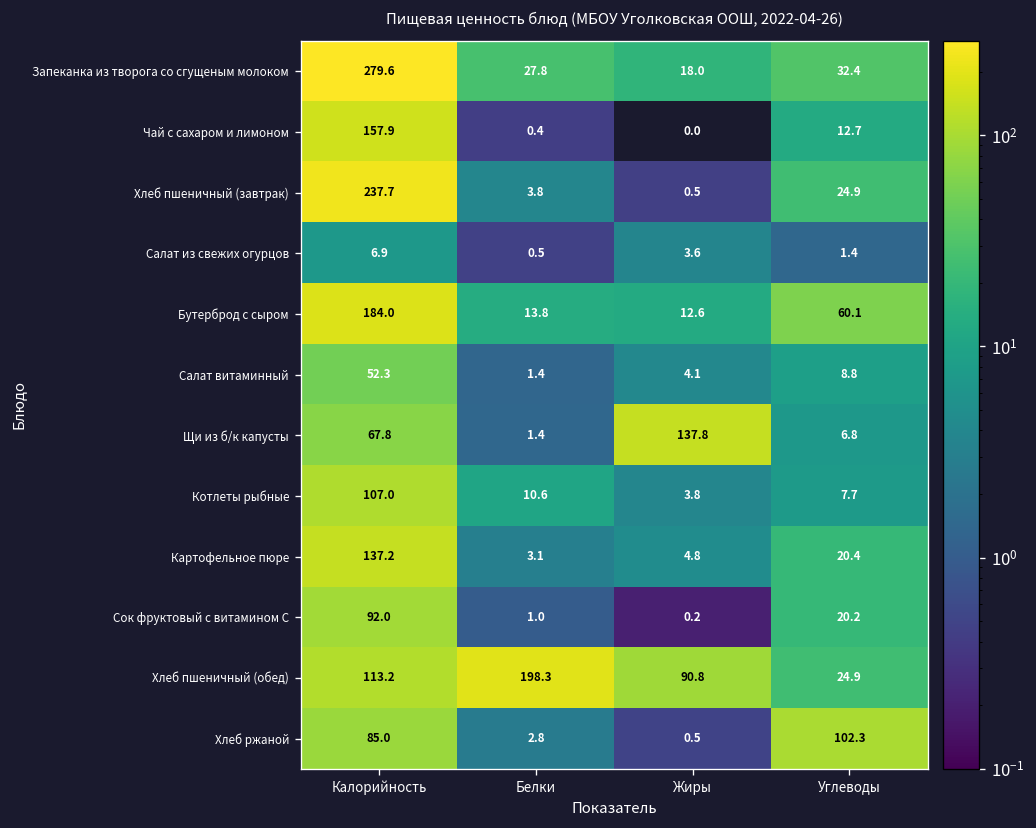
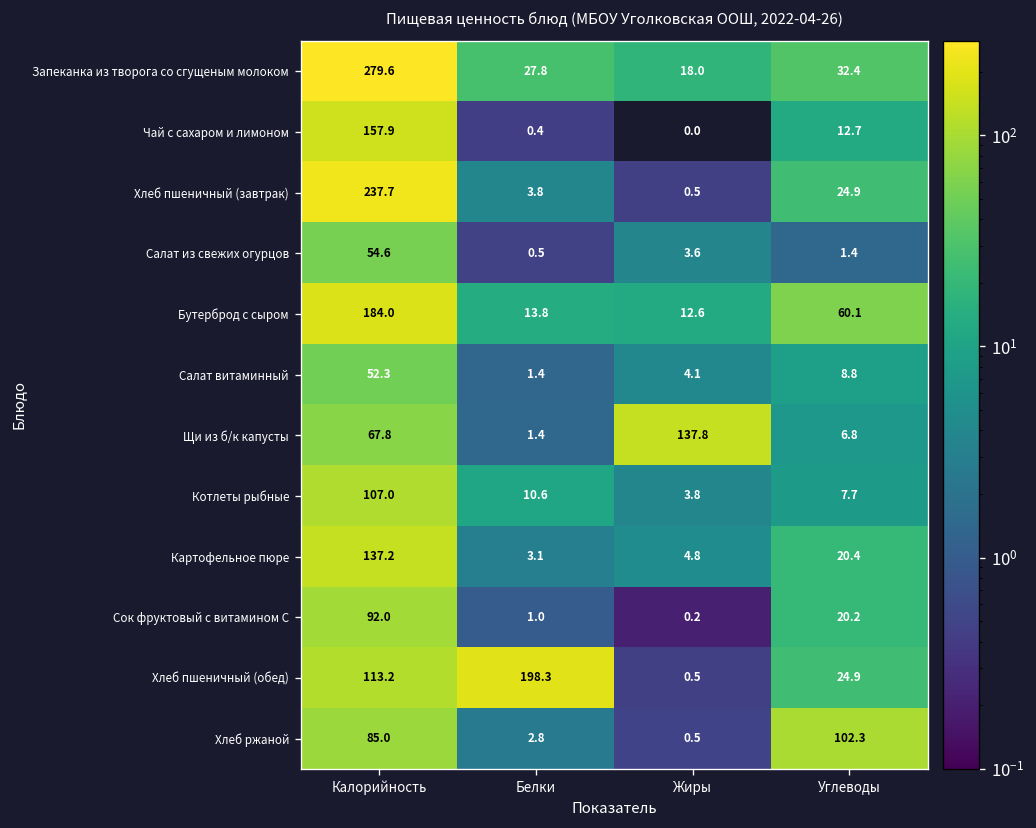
Салат из свежих огурцов, Калорийность: 6.9 -> 54.6
Хлеб пшеничный (обед), Жиры: 90.8 -> 0.5
